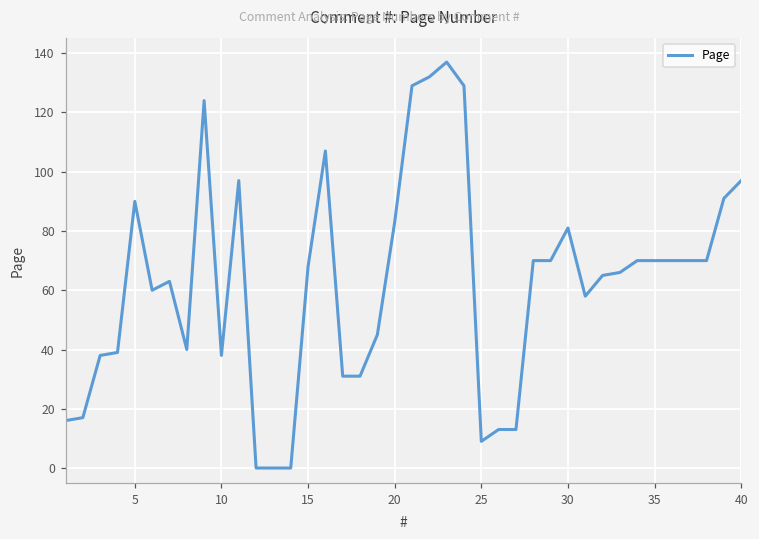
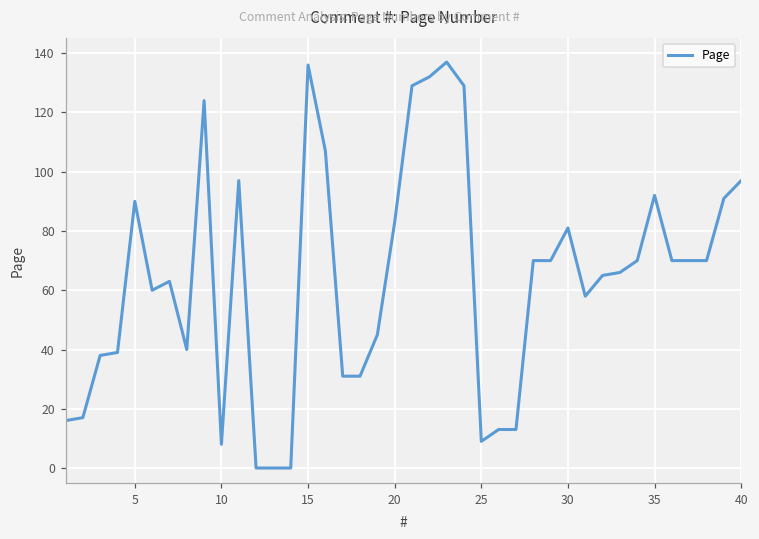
10: 38 -> 8
15: 68 -> 136
35: 70 -> 92
